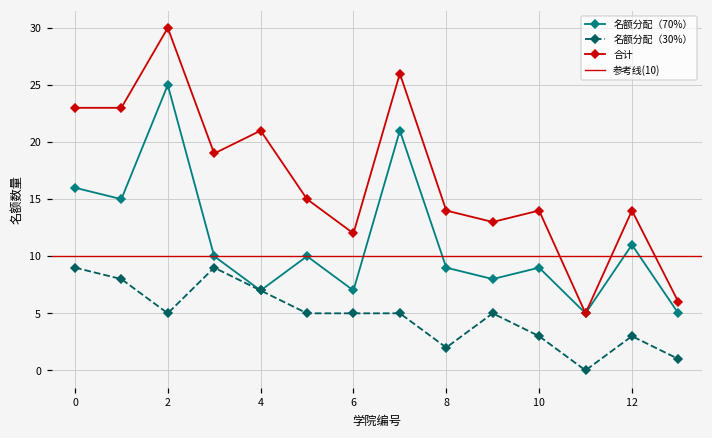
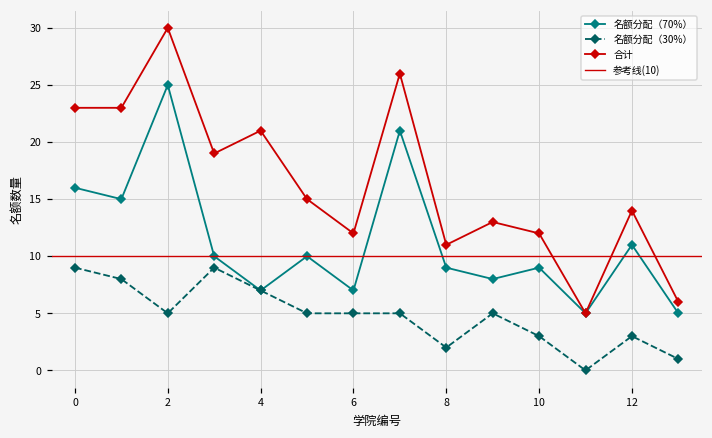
合计, 8: 14 -> 11
合计, 10: 14 -> 12
